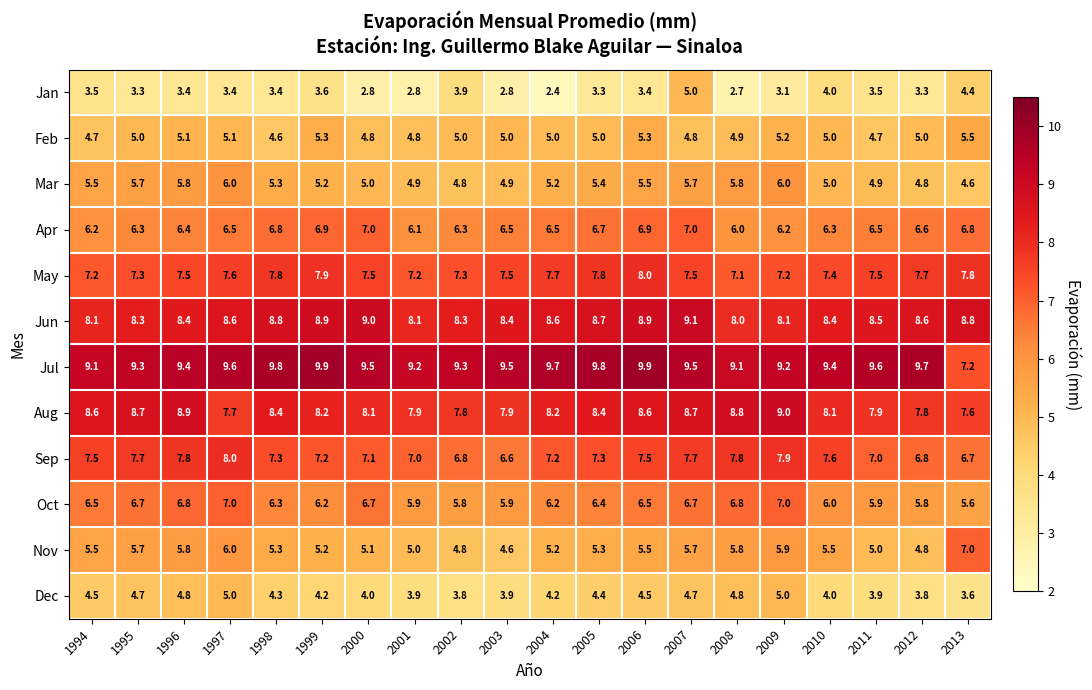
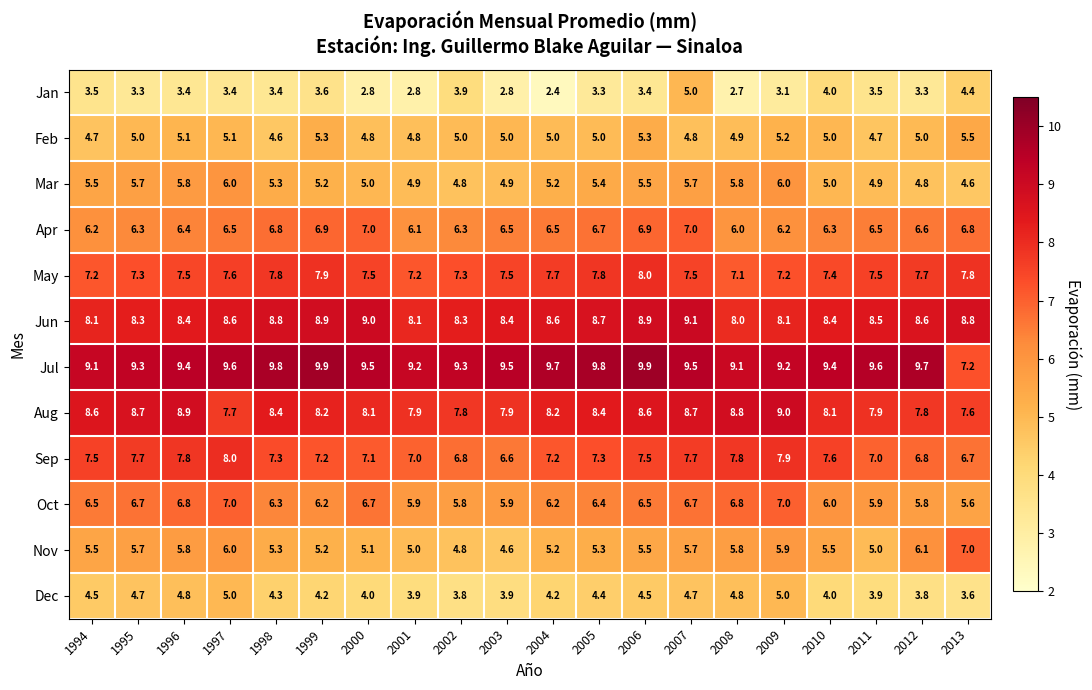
Nov, 2012: 4.8 -> 6.1
